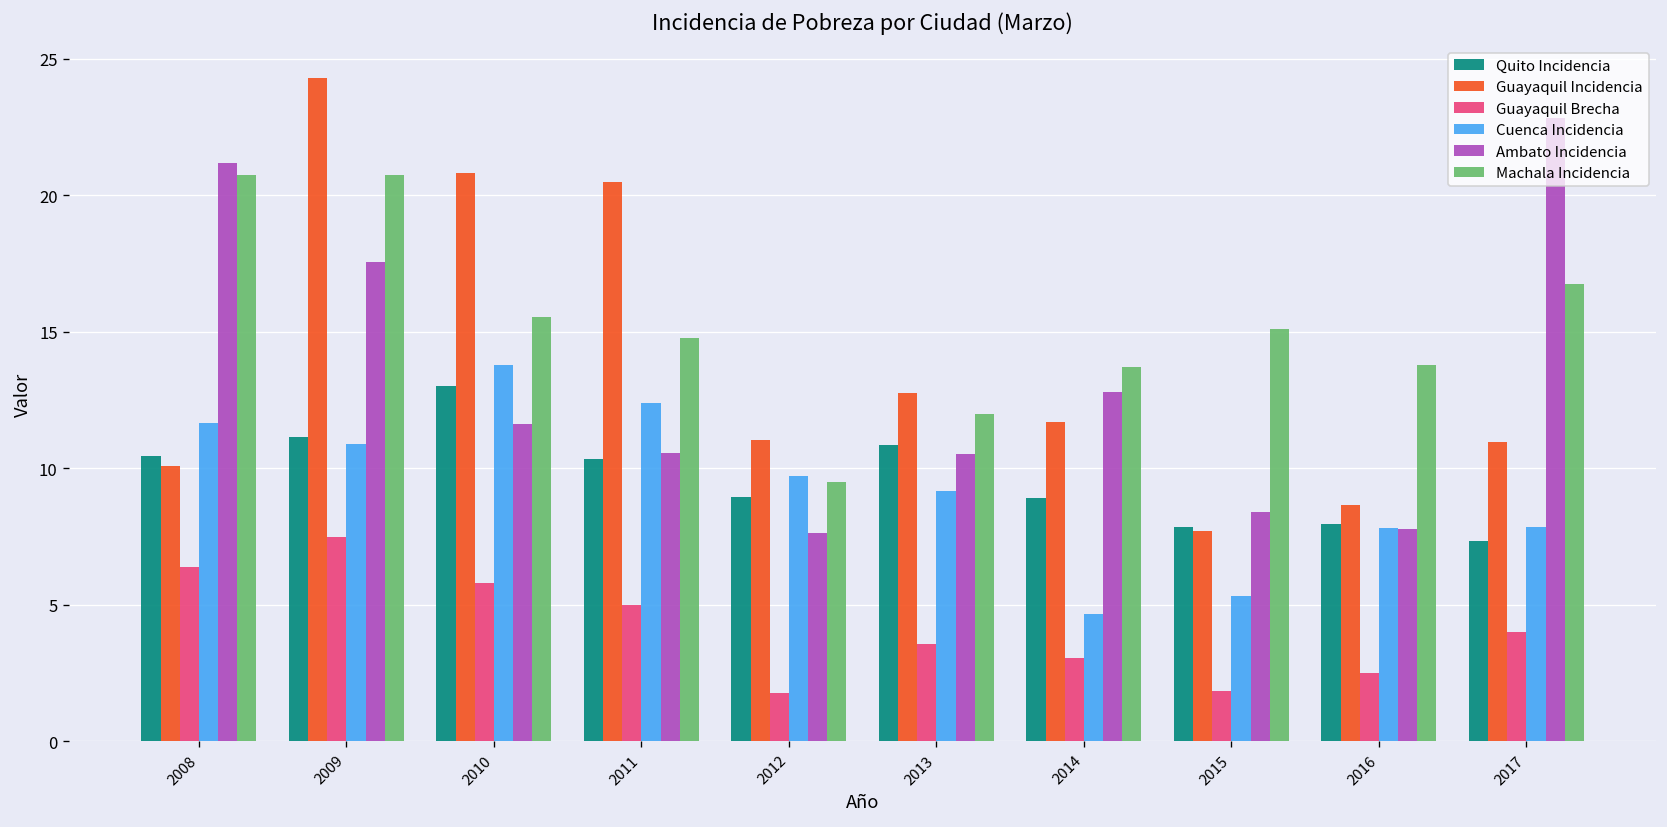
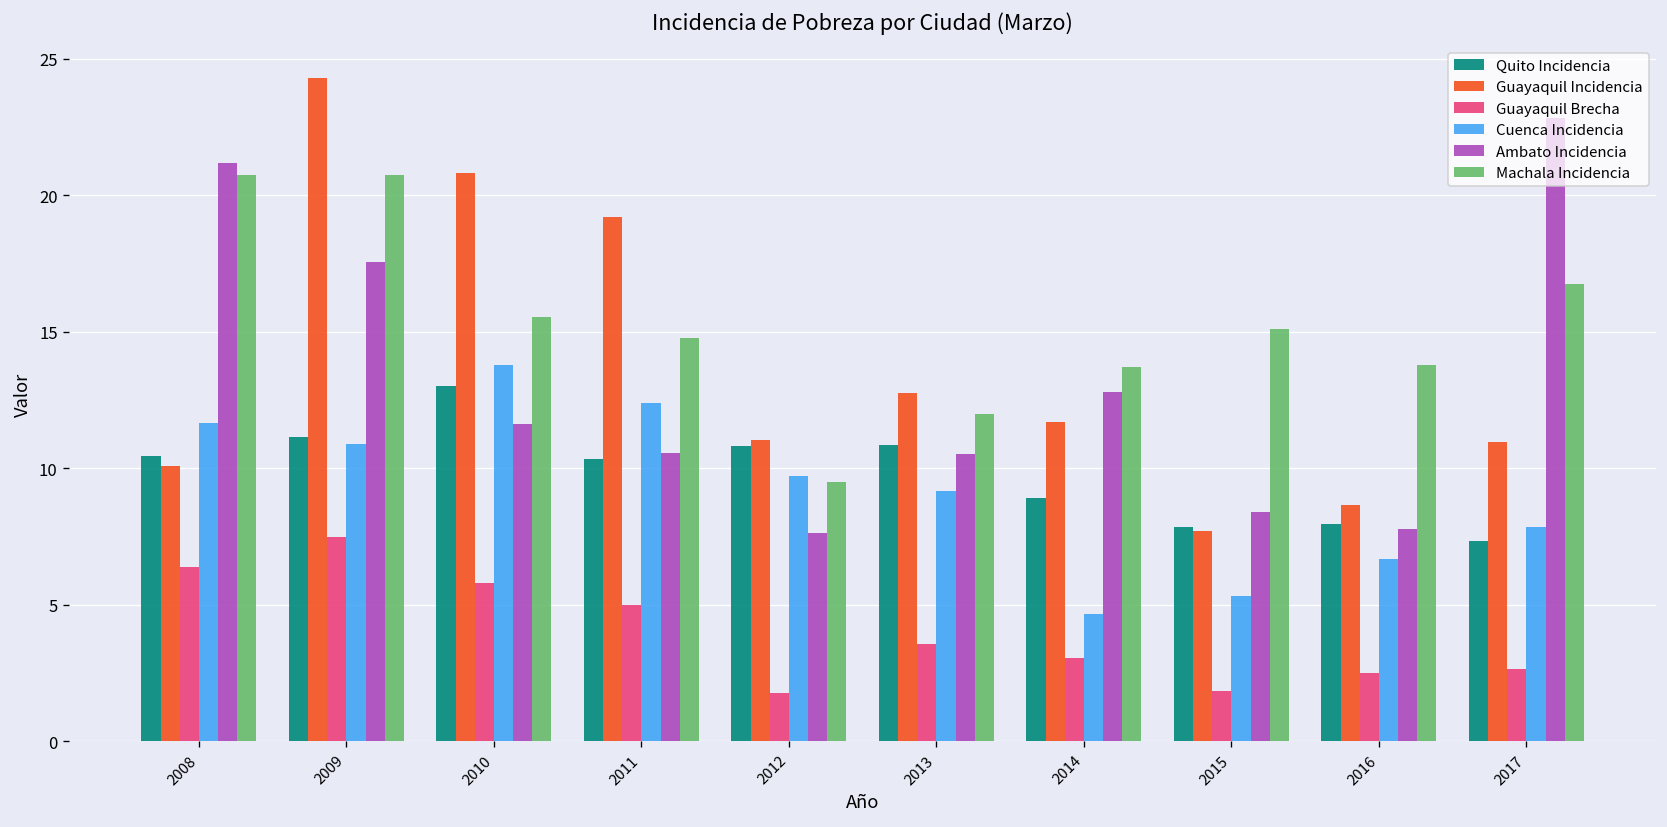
Guayaquil Incidencia, 2011: 20.5 -> 19.2
Quito Incidencia, 2012: 9.0 -> 10.8
Cuenca Incidencia, 2016: 7.8 -> 6.7
Guayaquil Brecha, 2017: 4.0 -> 2.7
